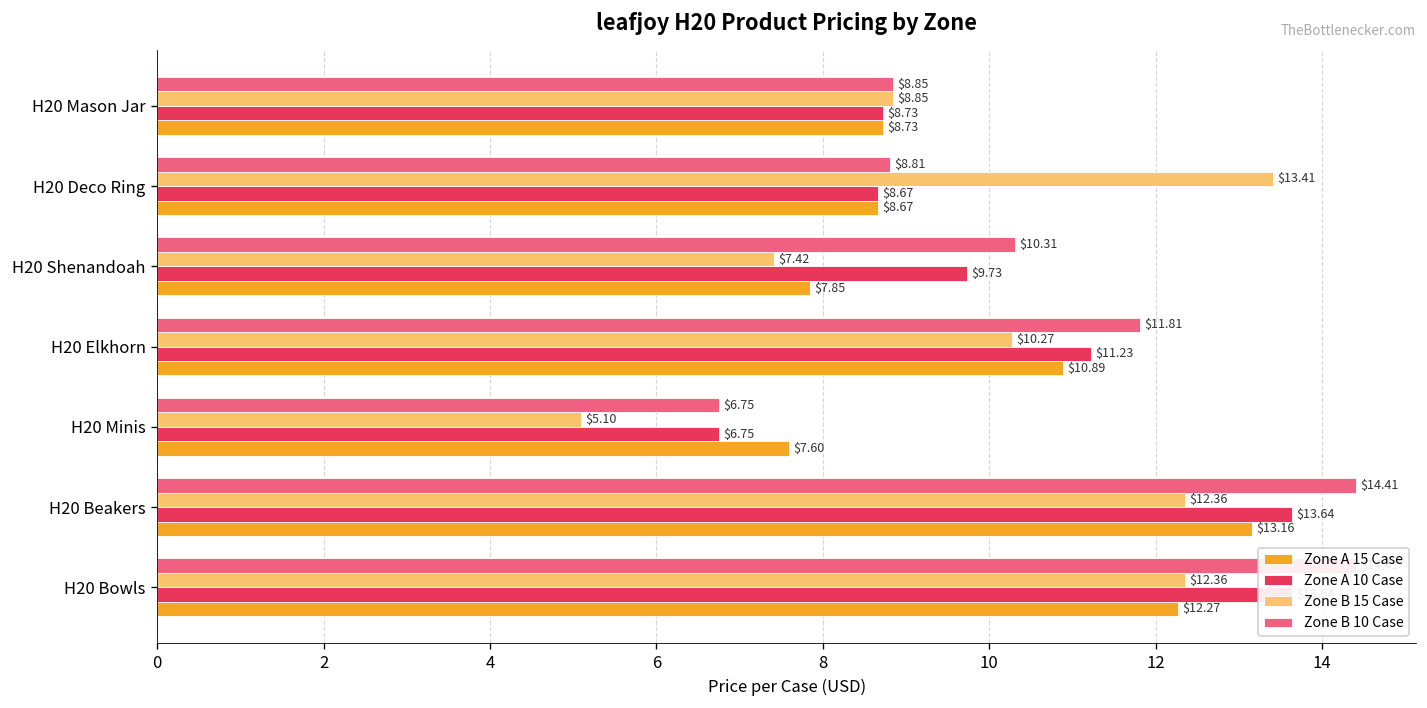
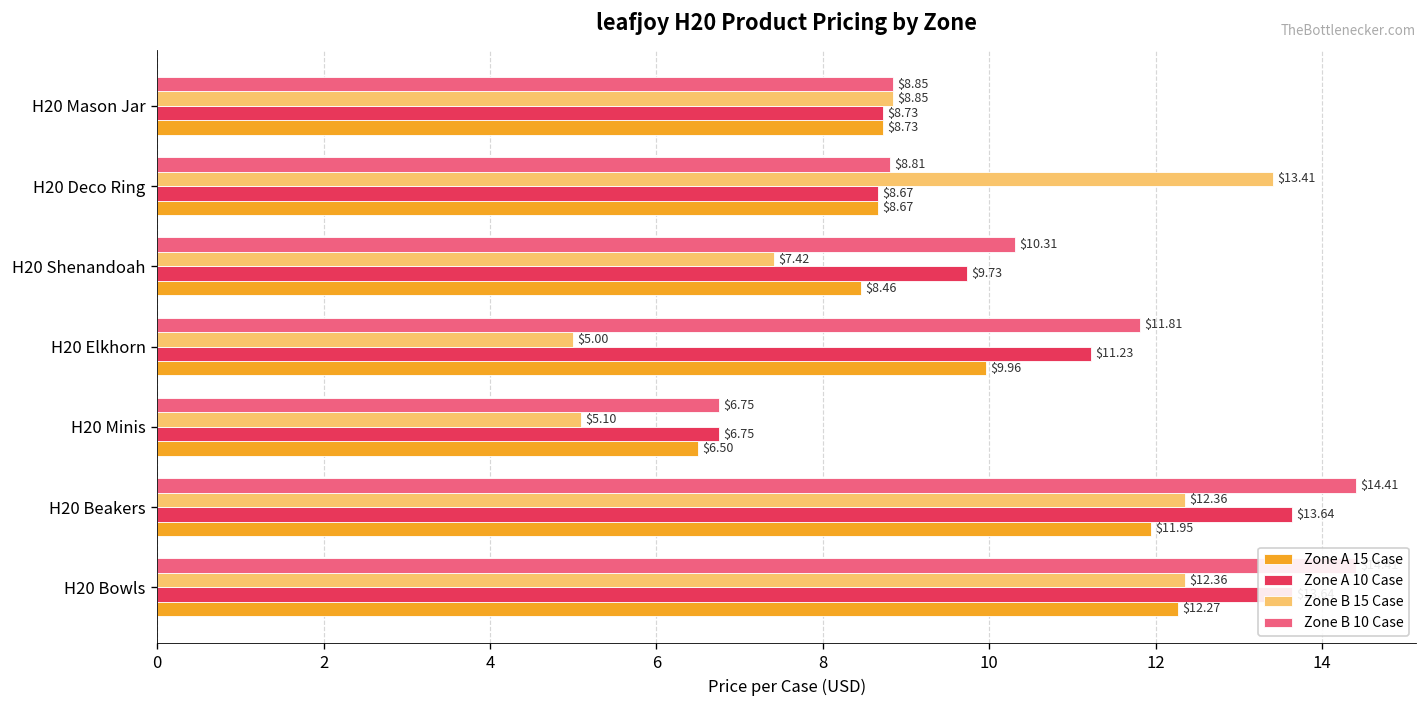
Zone A 15 Case, H20 Shenandoah: $7.85 -> $8.46
Zone B 15 Case, H20 Elkhorn: $10.27 -> $5.00
Zone A 15 Case, H20 Elkhorn: $10.89 -> $9.96
Zone A 15 Case, H20 Minis: $7.60 -> $6.50
Zone A 15 Case, H20 Beakers: $13.16 -> $11.95
